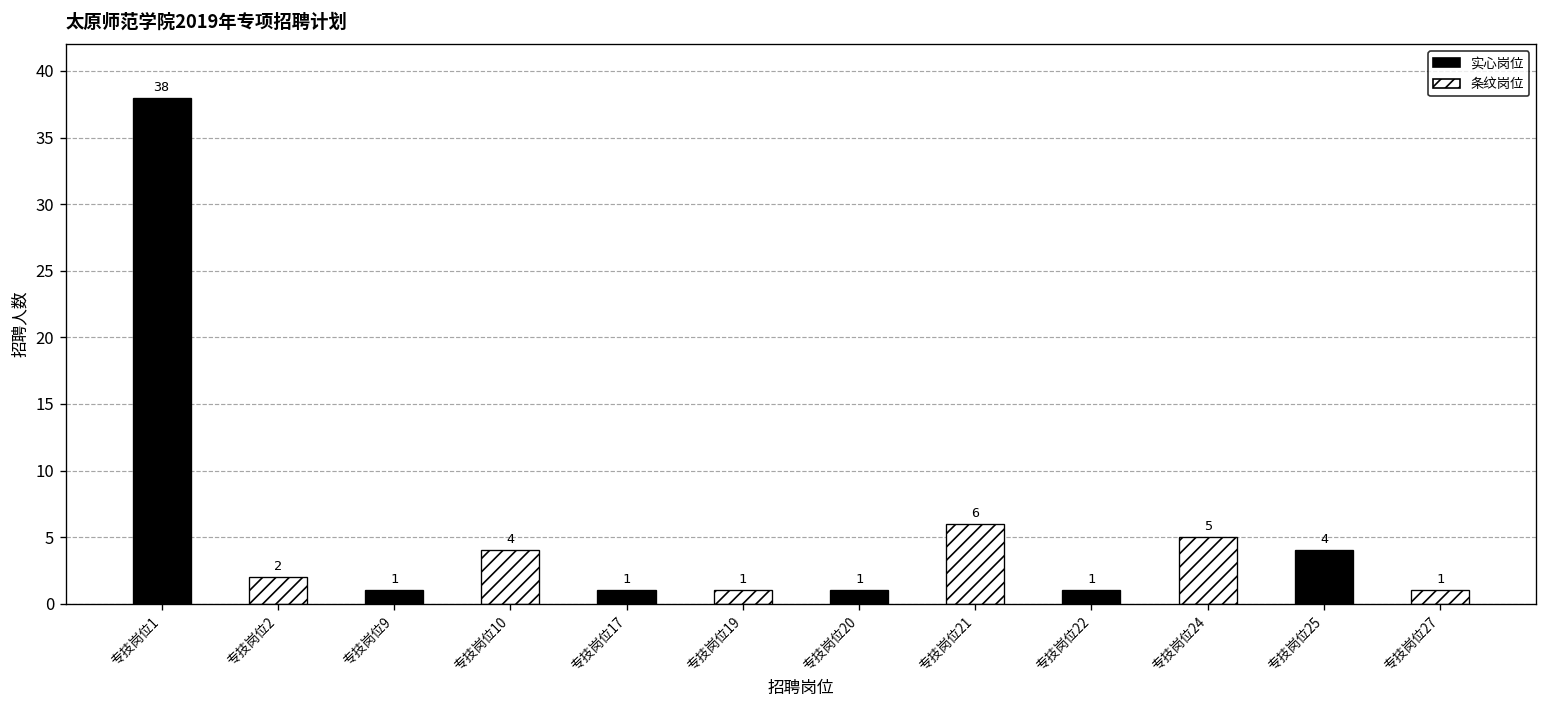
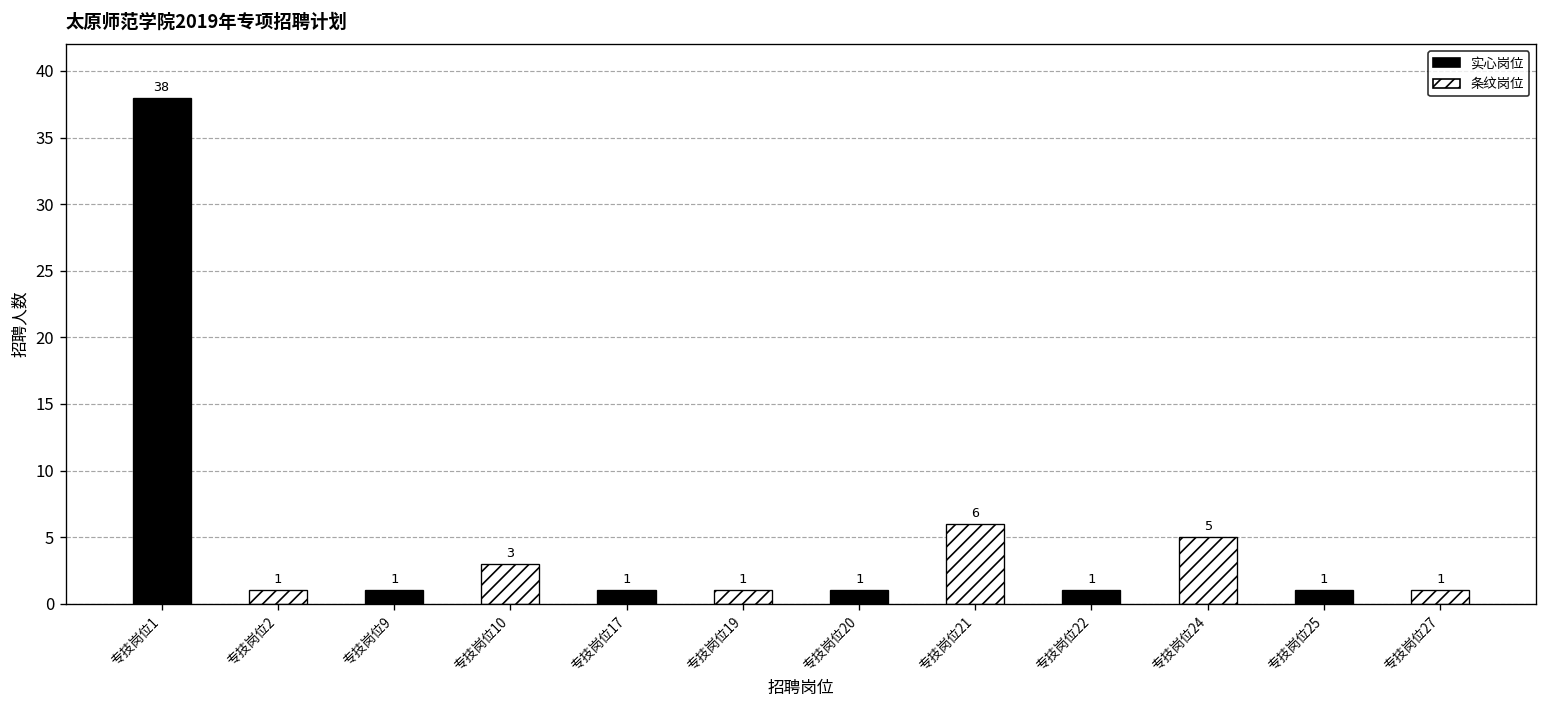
专技岗位2: 2 -> 1
专技岗位10: 4 -> 3
专技岗位25: 4 -> 1
